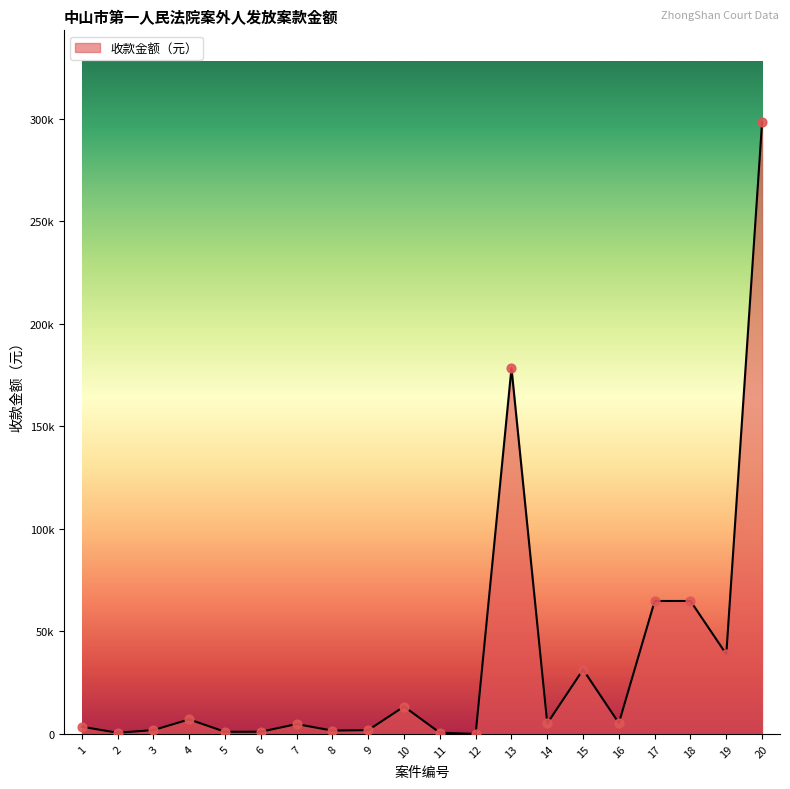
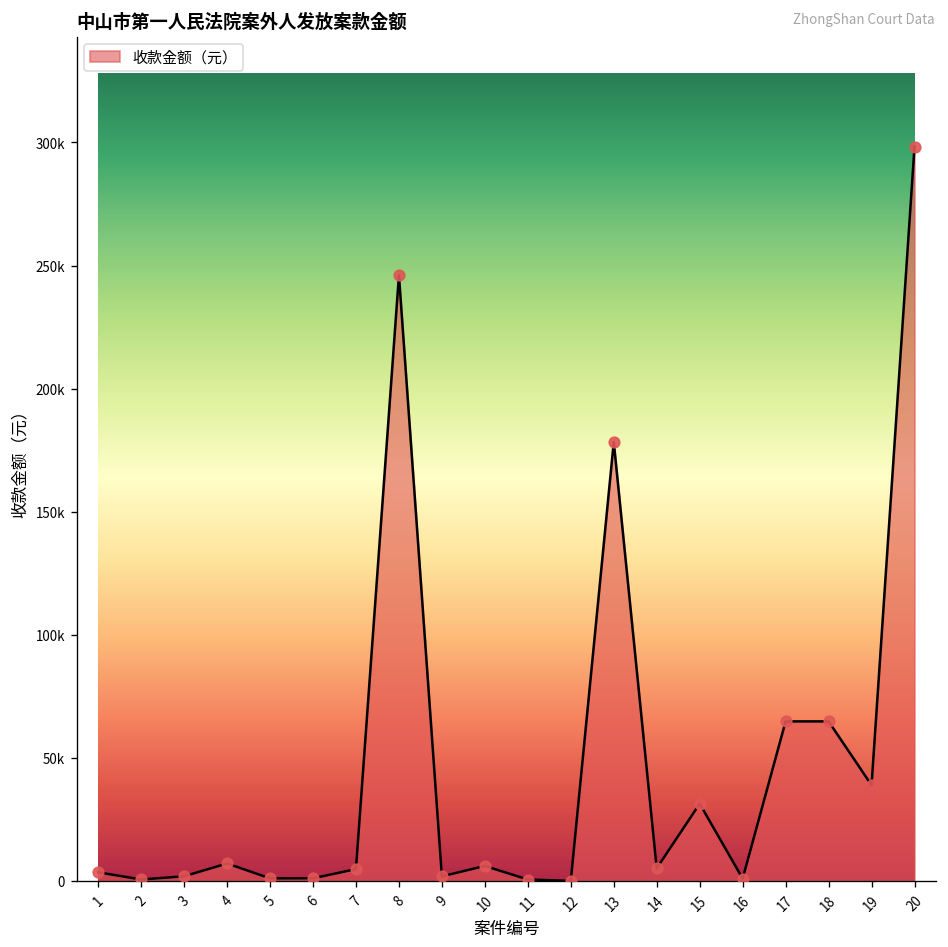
8: 2000 -> 246000
10: 13000 -> 6000
16: 5000 -> 1000
